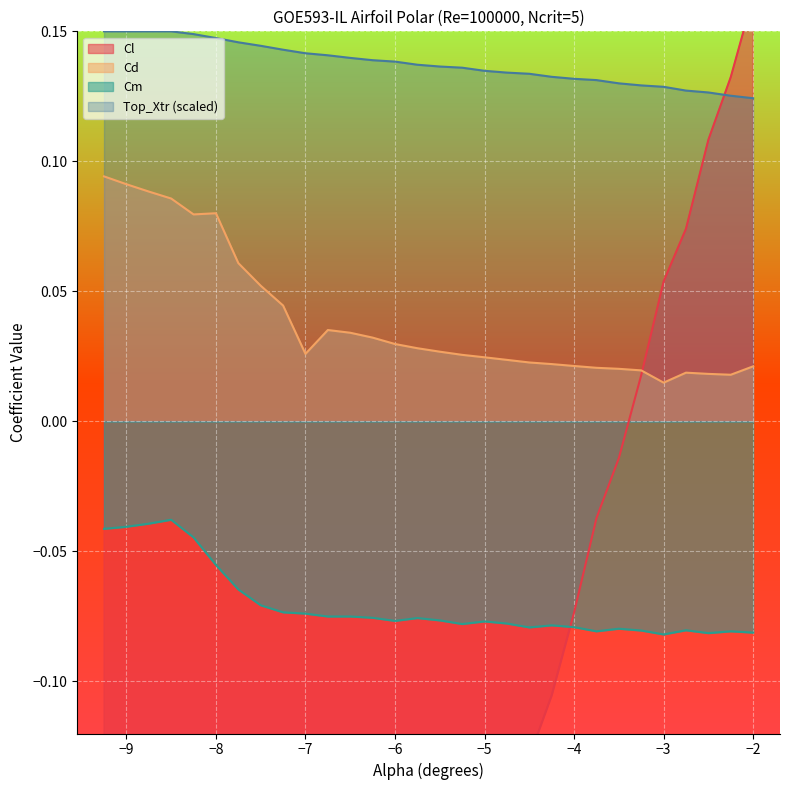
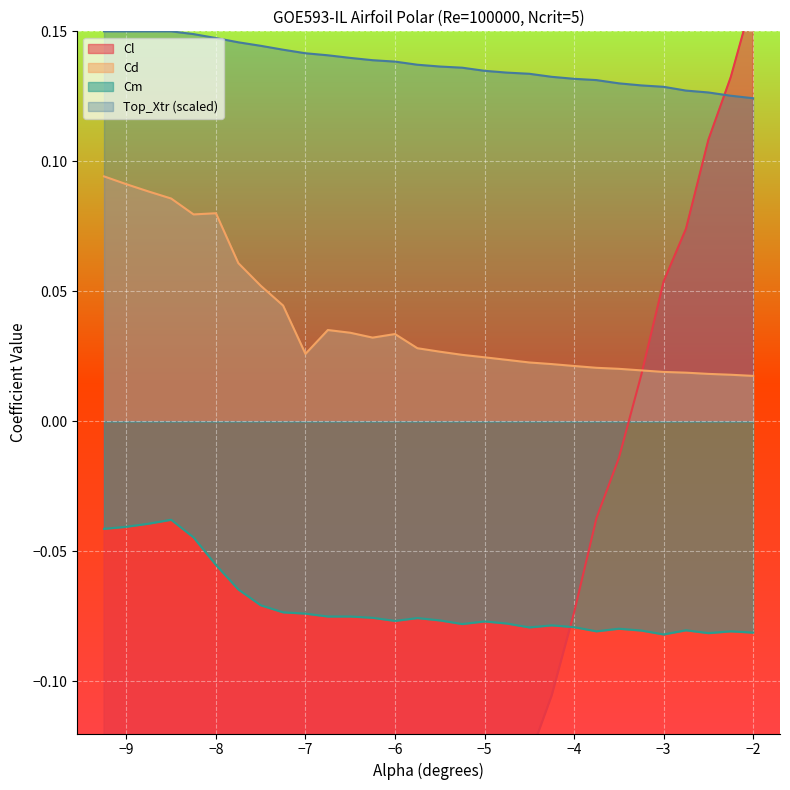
Cd, −6: 0.030 -> 0.034
Cd, −3: 0.015 -> 0.019
Cd, −2: 0.021 -> 0.018
